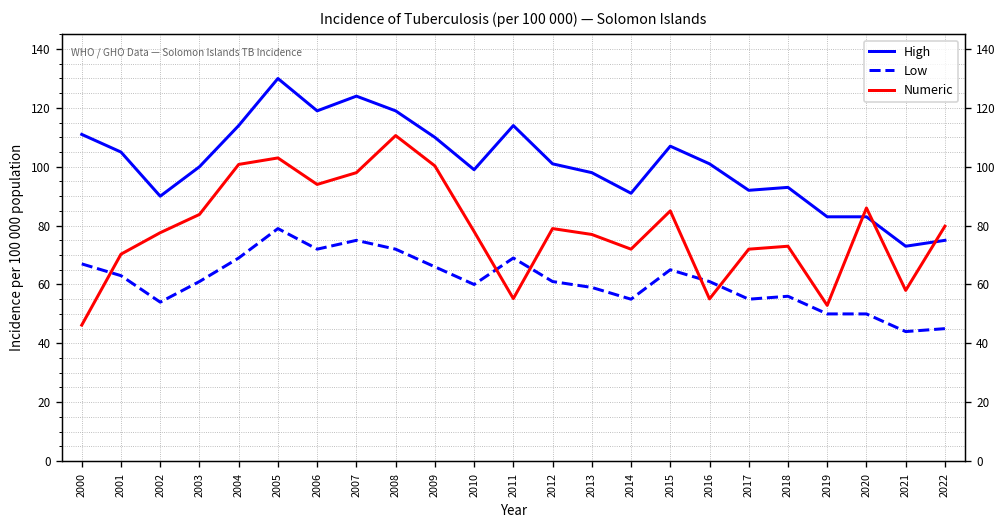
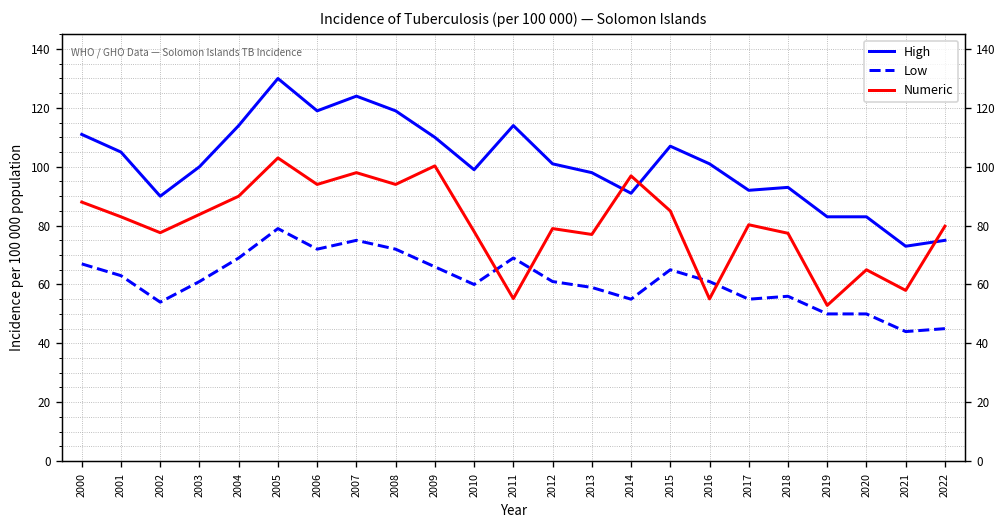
Numeric, 2000: 46 -> 88
Numeric, 2001: 70 -> 83
Numeric, 2004: 101 -> 90
Numeric, 2008: 111 -> 94
Numeric, 2014: 72 -> 97
Numeric, 2017: 72 -> 80
Numeric, 2018: 73 -> 77
Numeric, 2020: 86 -> 65
